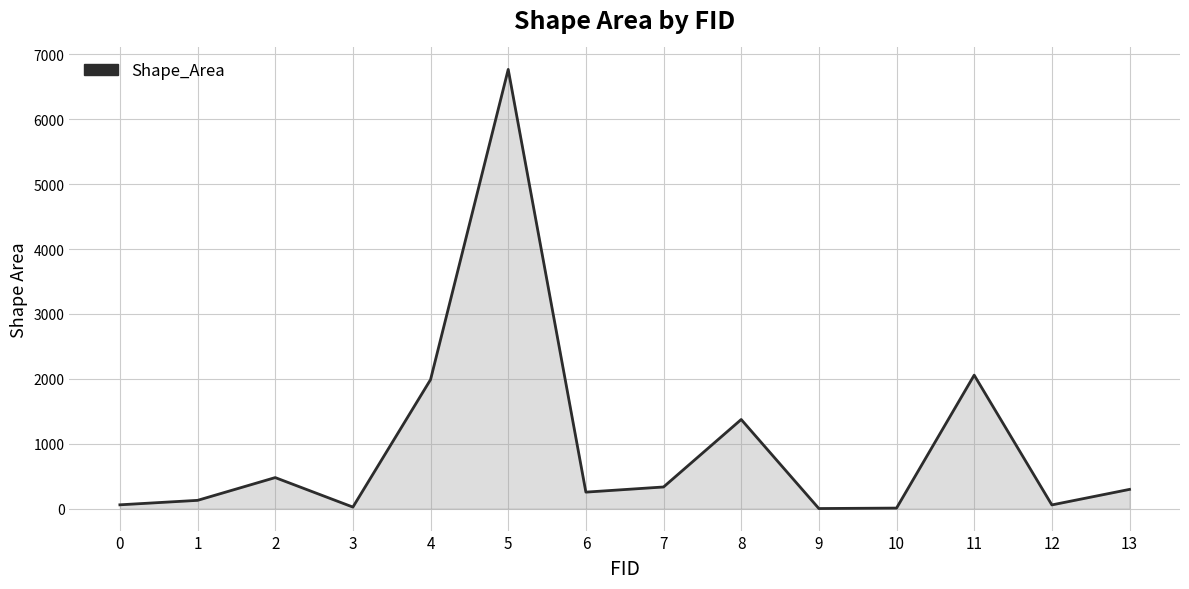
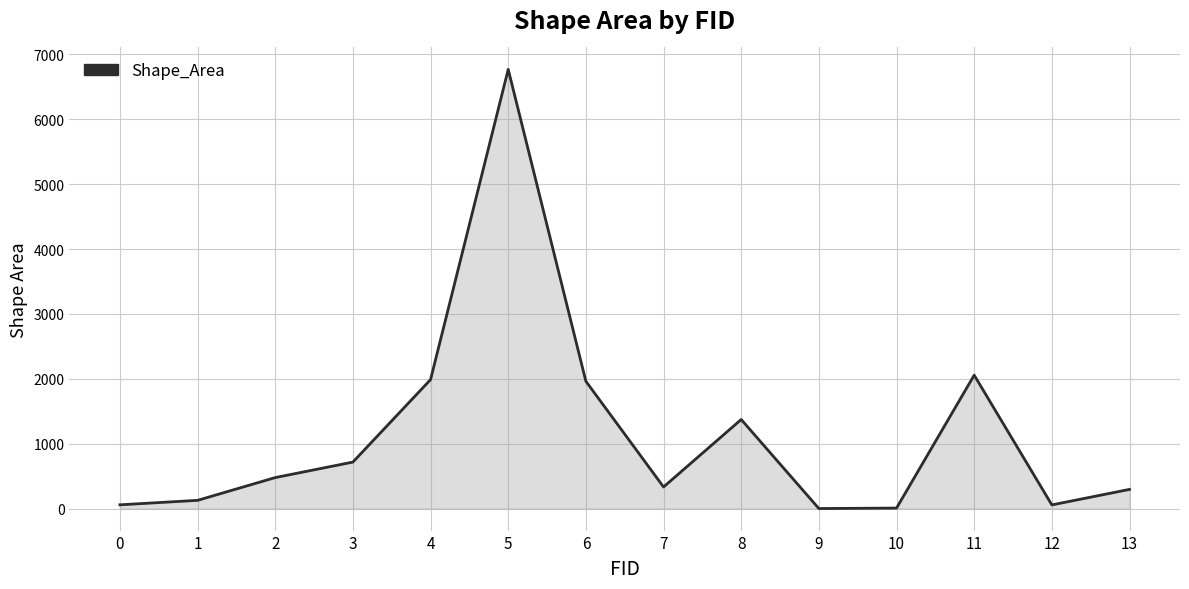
3: 0 -> 700
6: 300 -> 2000
